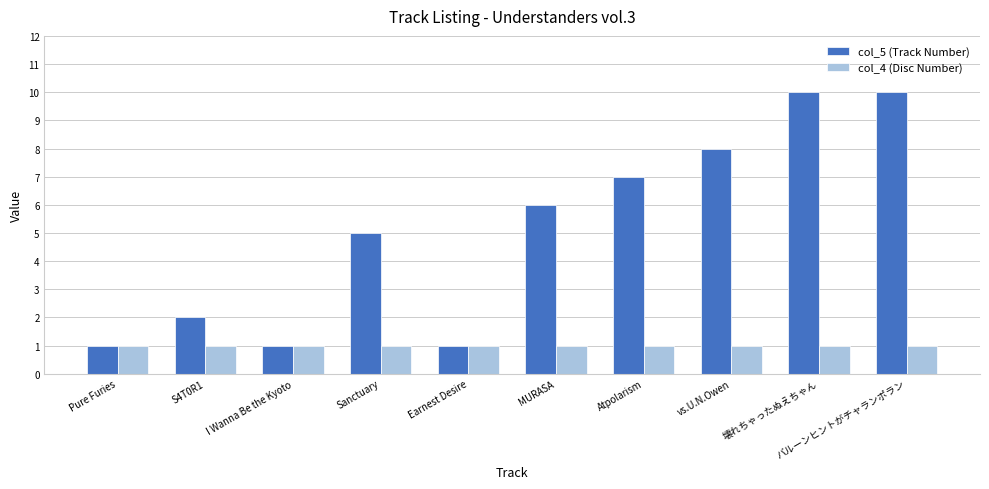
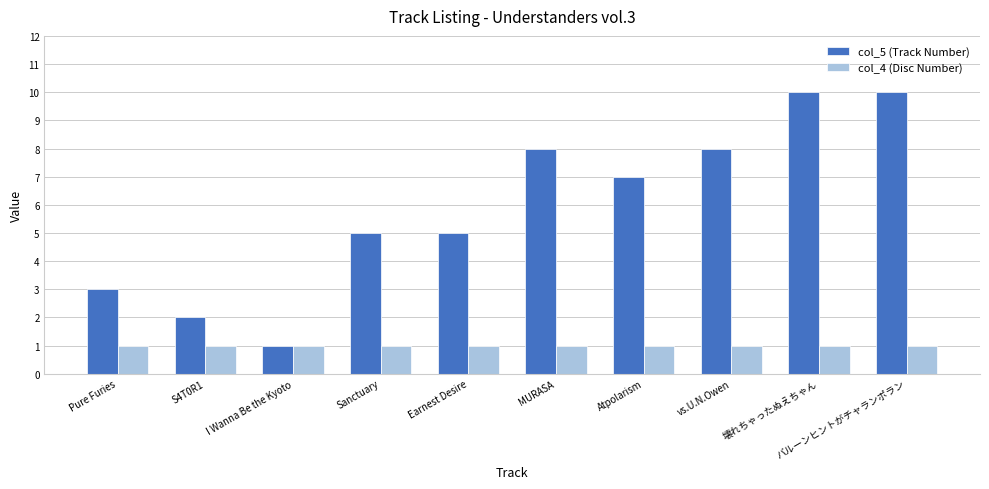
col_5 (Track Number), Pure Furies: 1 -> 3
col_5 (Track Number), Earnest Desire: 1 -> 5
col_5 (Track Number), MURASA: 6 -> 8
